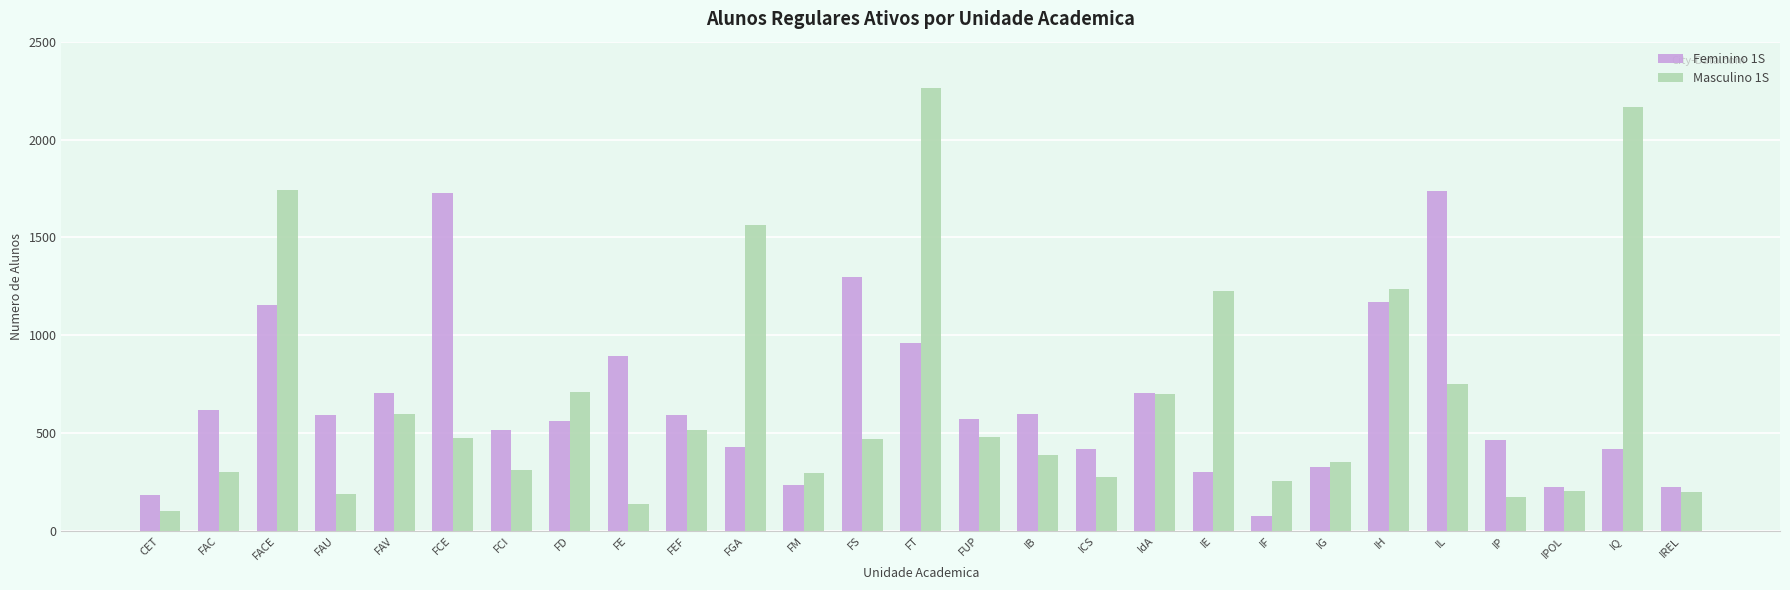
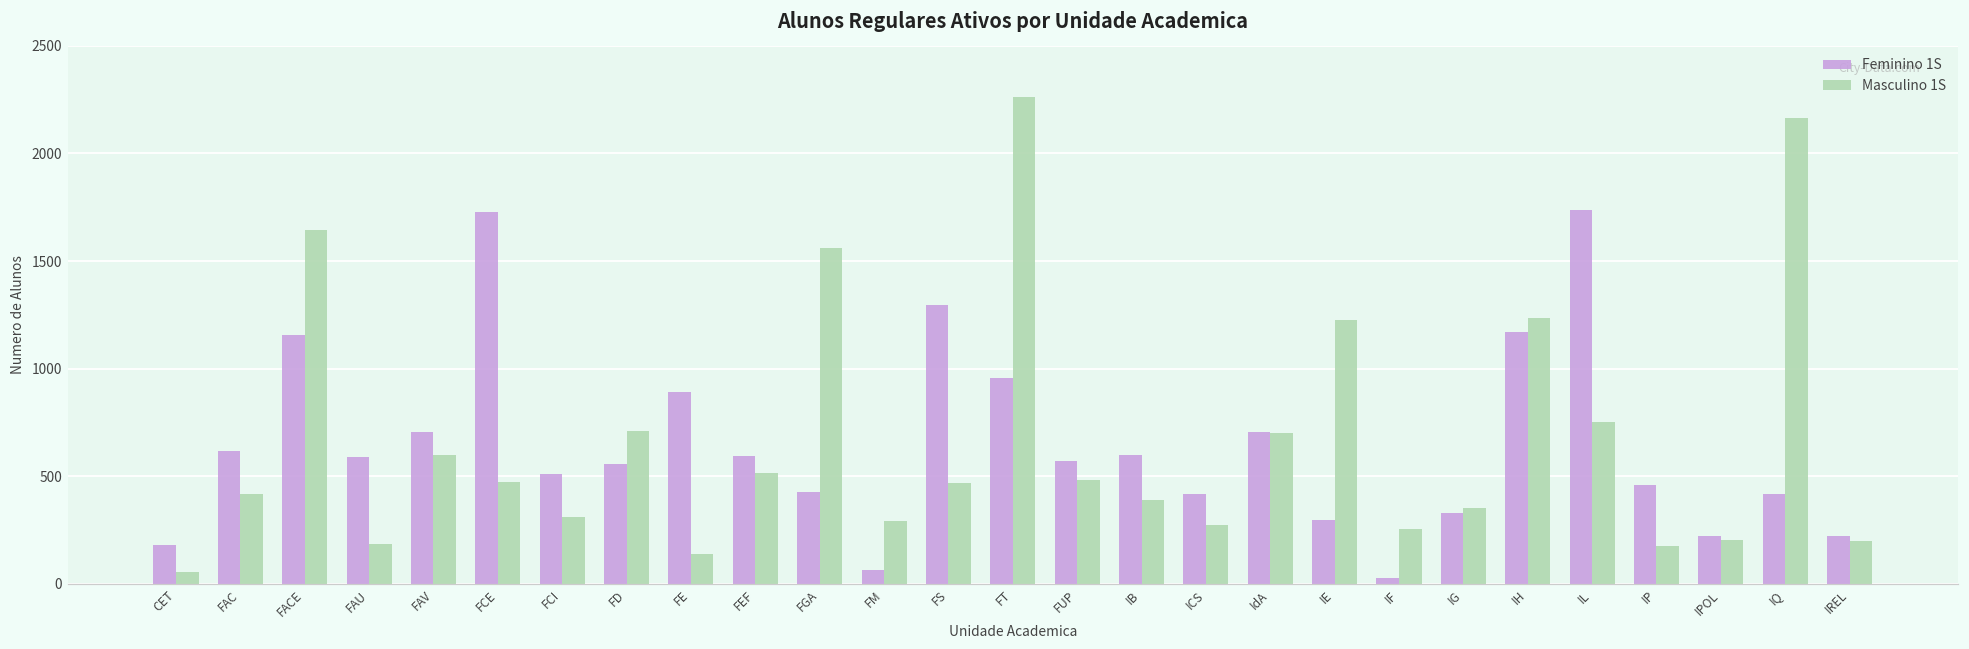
Masculino 1S, CET: 100 -> 60
Masculino 1S, FAC: 300 -> 420
Masculino 1S, FACE: 1740 -> 1650
Feminino 1S, FM: 240 -> 60
Feminino 1S, IF: 80 -> 30
